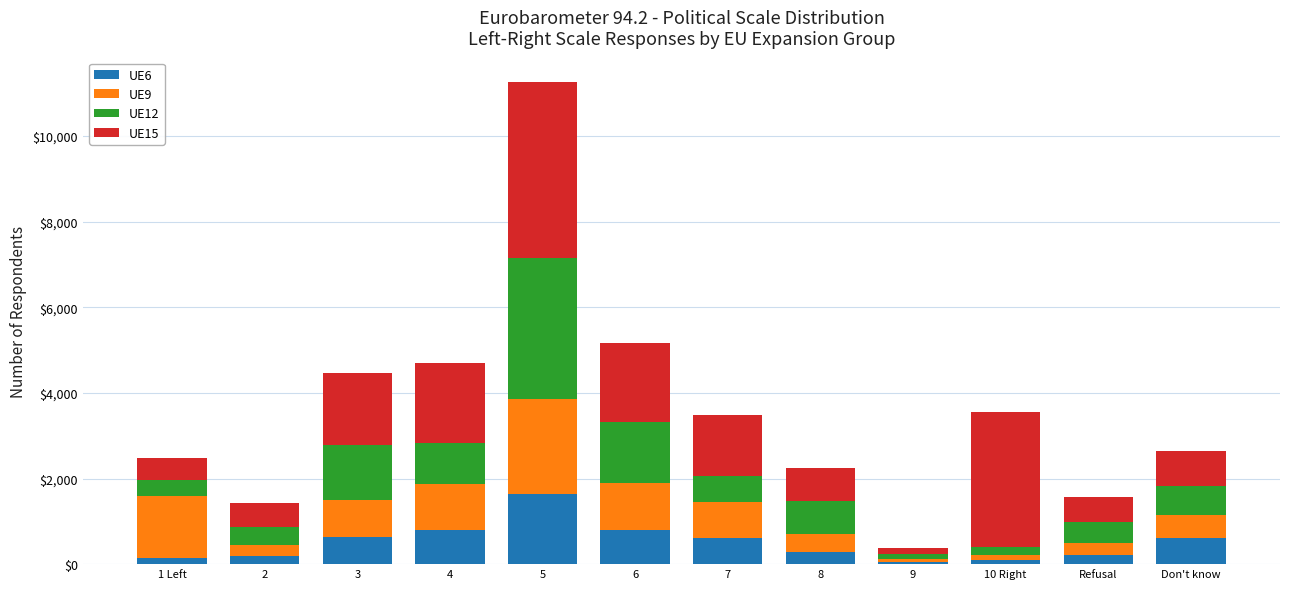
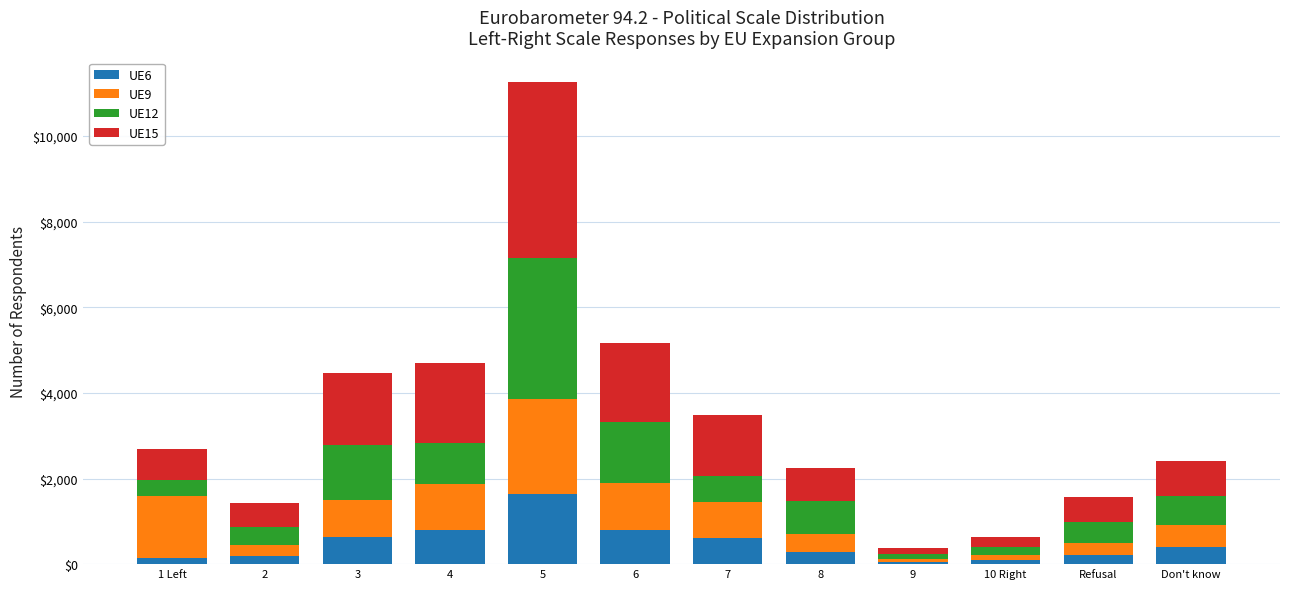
UE15, 1 Left: $500 -> $700
UE15, 10 Right: $3,200 -> $200
UE6, Don't know: $600 -> $400
